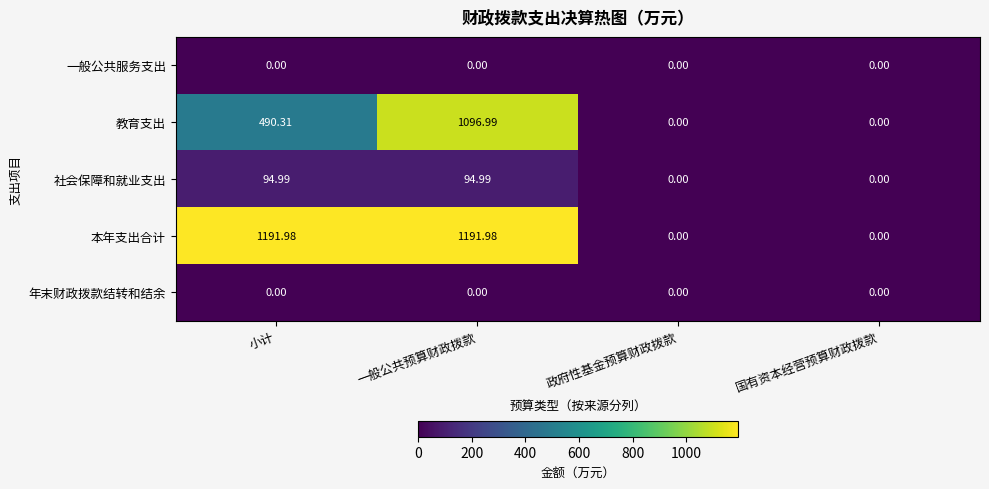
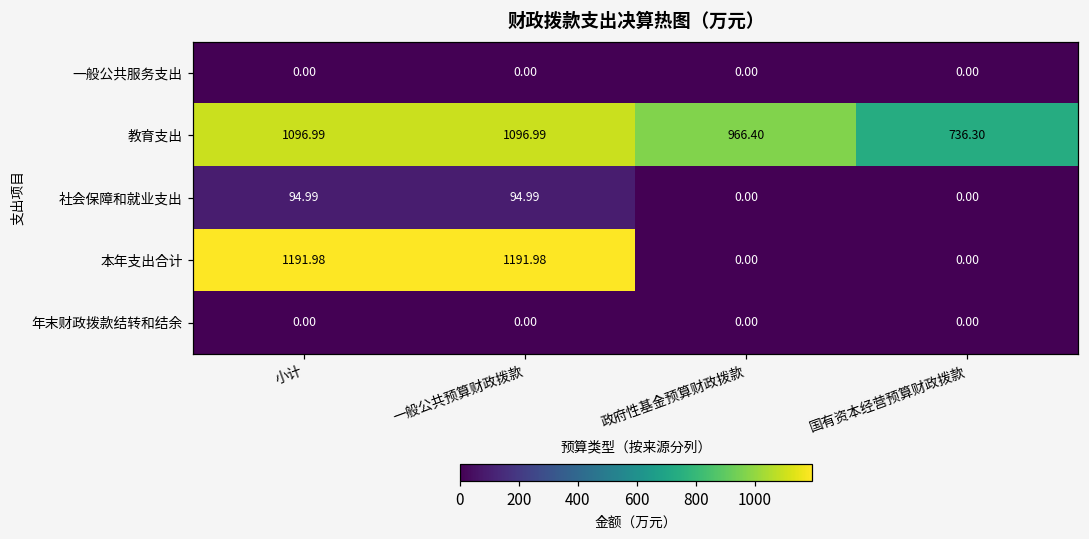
教育支出, 小计: 490.31 -> 1096.99
教育支出, 政府性基金预算财政拨款: 0.00 -> 966.40
教育支出, 国有资本经营预算财政拨款: 0.00 -> 736.30
